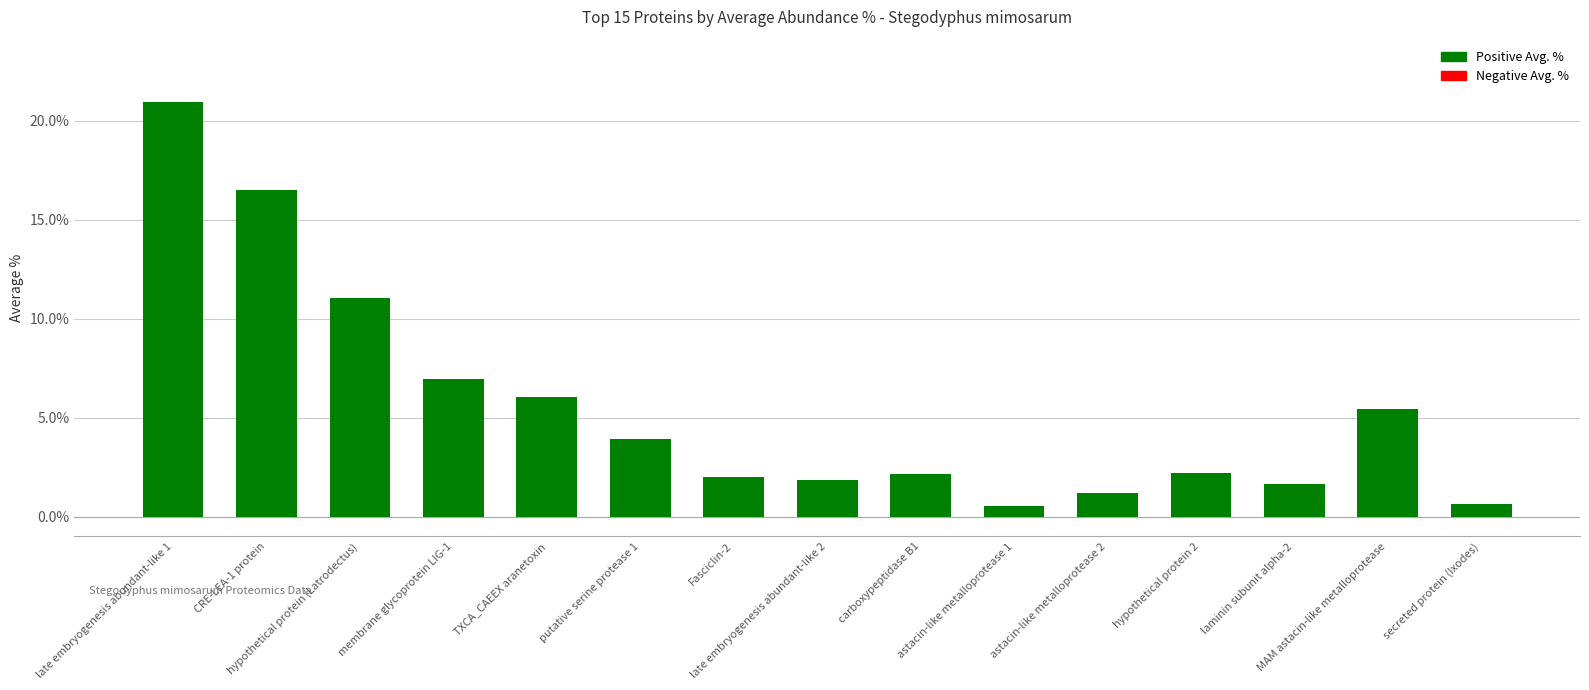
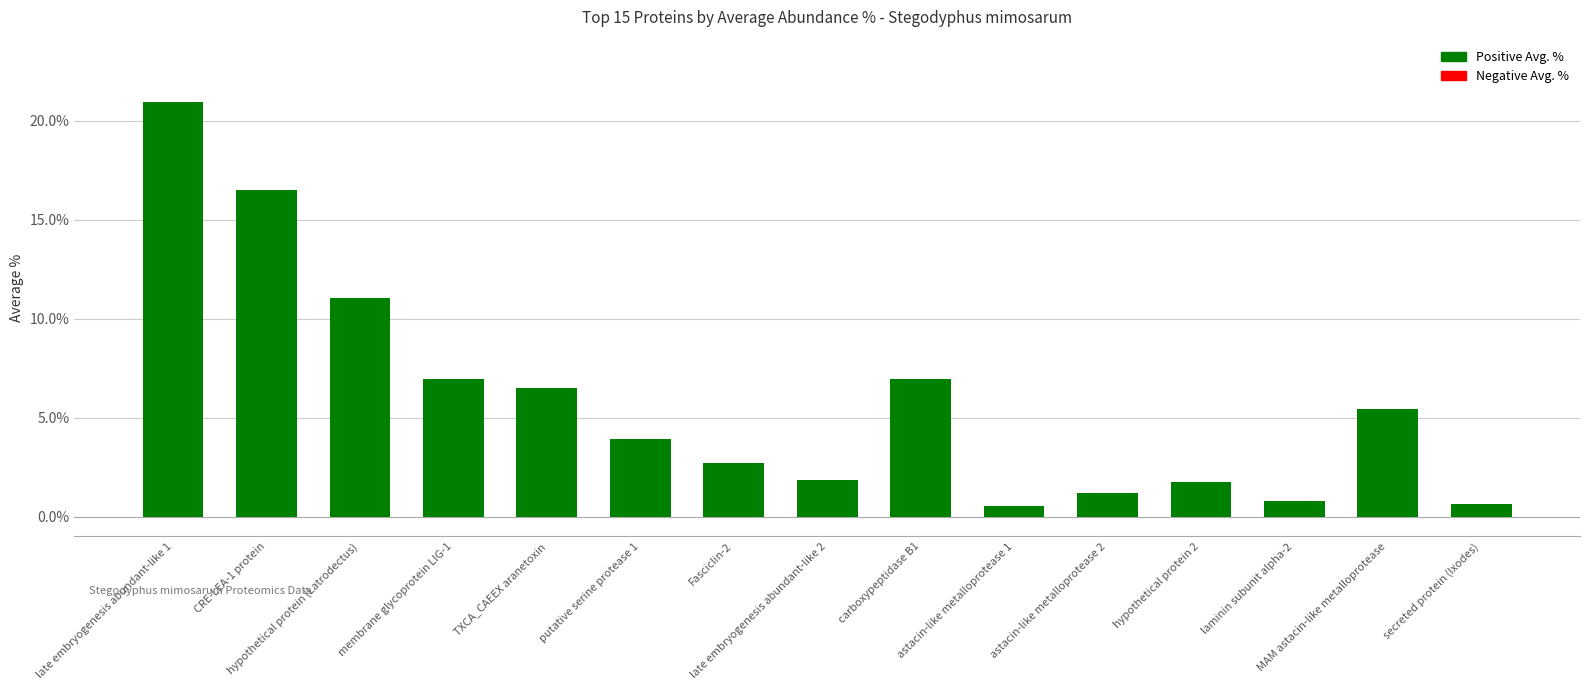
TXCA_CAEEX aranetoxin: 6.0% -> 6.5%
Fasciclin-2: 2.0% -> 2.7%
carboxypeptidase B1: 2.2% -> 7.0%
hypothetical protein 2: 2.2% -> 1.8%
laminin subunit alpha-2: 1.6% -> 0.8%
